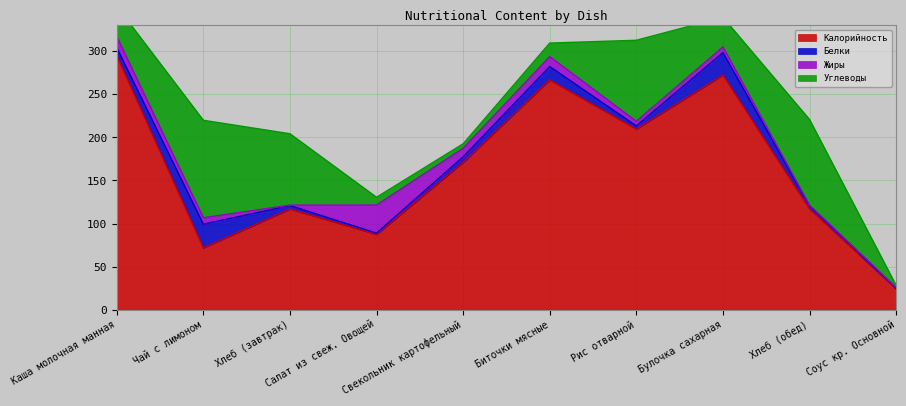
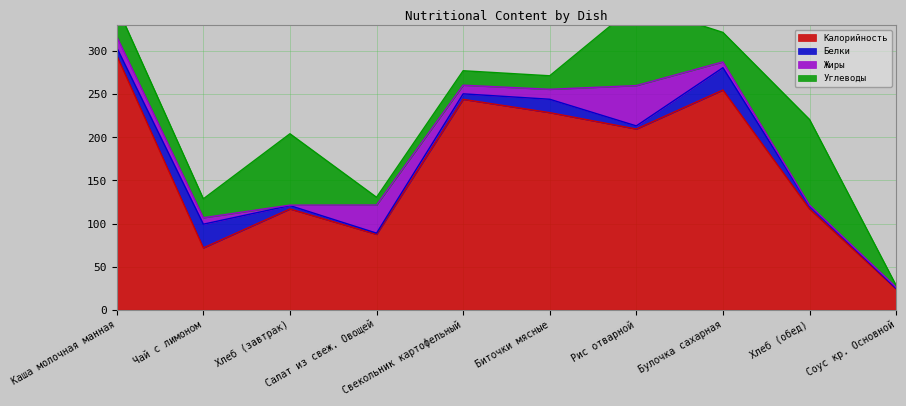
Углеводы, Чай с лимоном: 110 -> 20
Калорийность, Свекольник картофельный: 170 -> 240
Углеводы, Свекольник картофельный: 10 -> 20
Калорийность, Биточки мясные: 270 -> 230
Жиры, Рис отварной: 10 -> 50
Калорийность, Булочка сахарная: 270 -> 260
